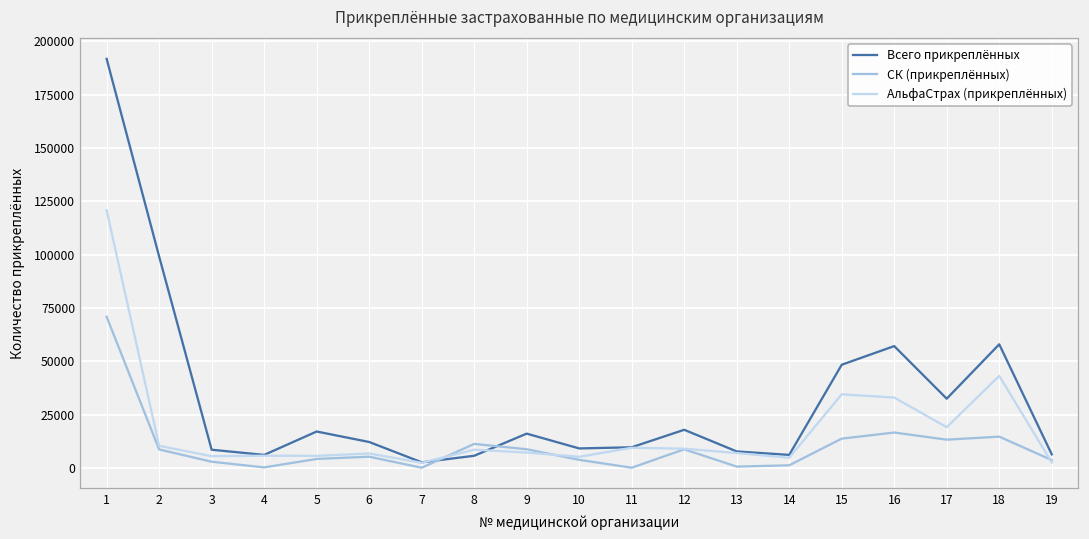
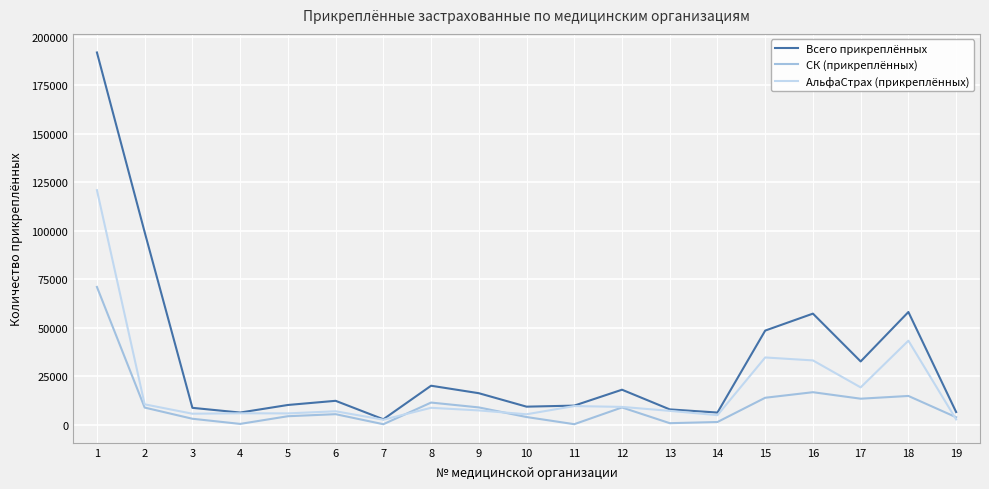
Всего прикреплённых, 5: 17000 -> 10000
Всего прикреплённых, 8: 6000 -> 20000
